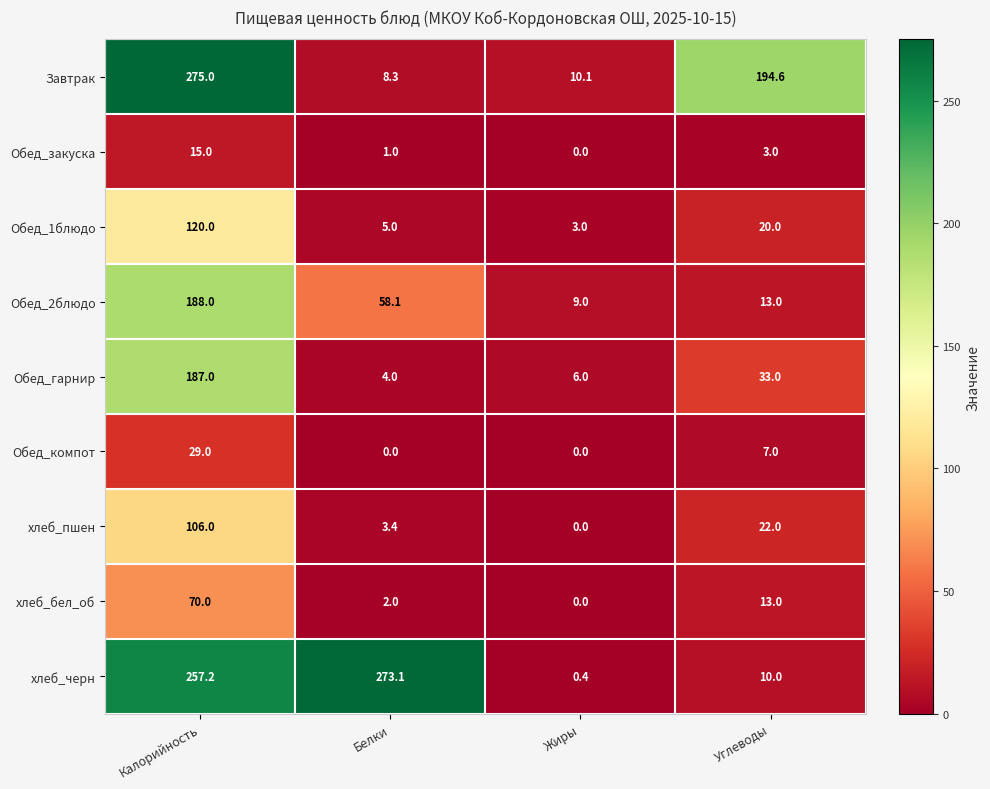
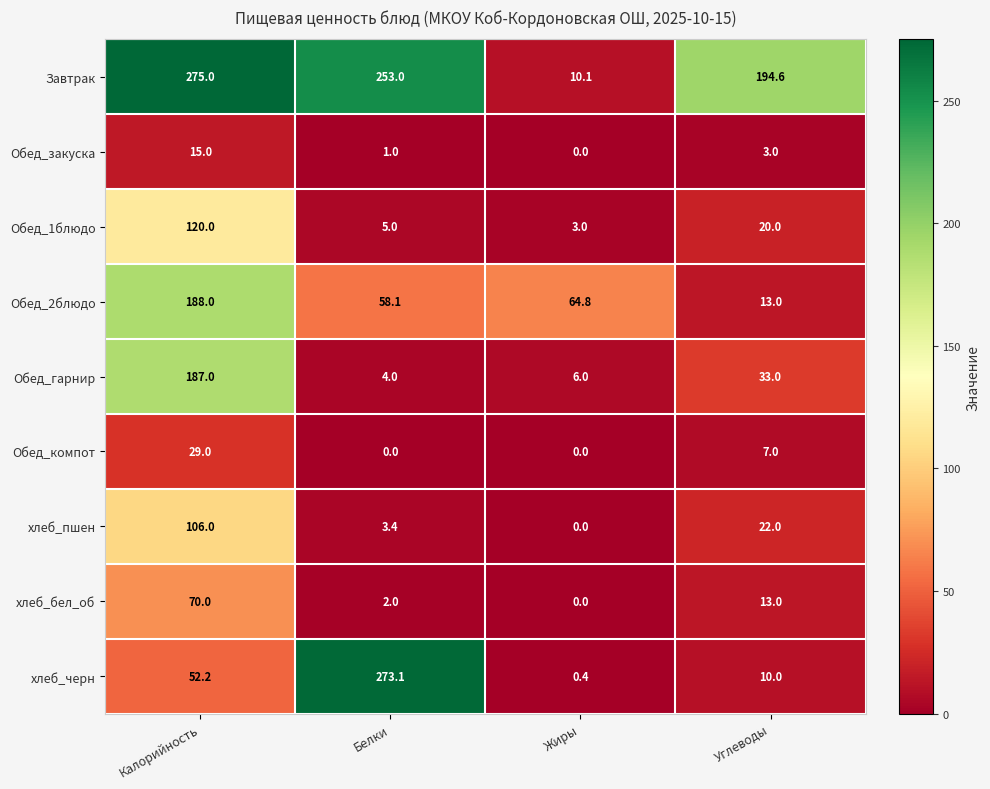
Завтрак, Белки: 8.3 -> 253.0
Обед_2блюдо, Жиры: 9.0 -> 64.8
хлеб_черн, Калорийность: 257.2 -> 52.2
